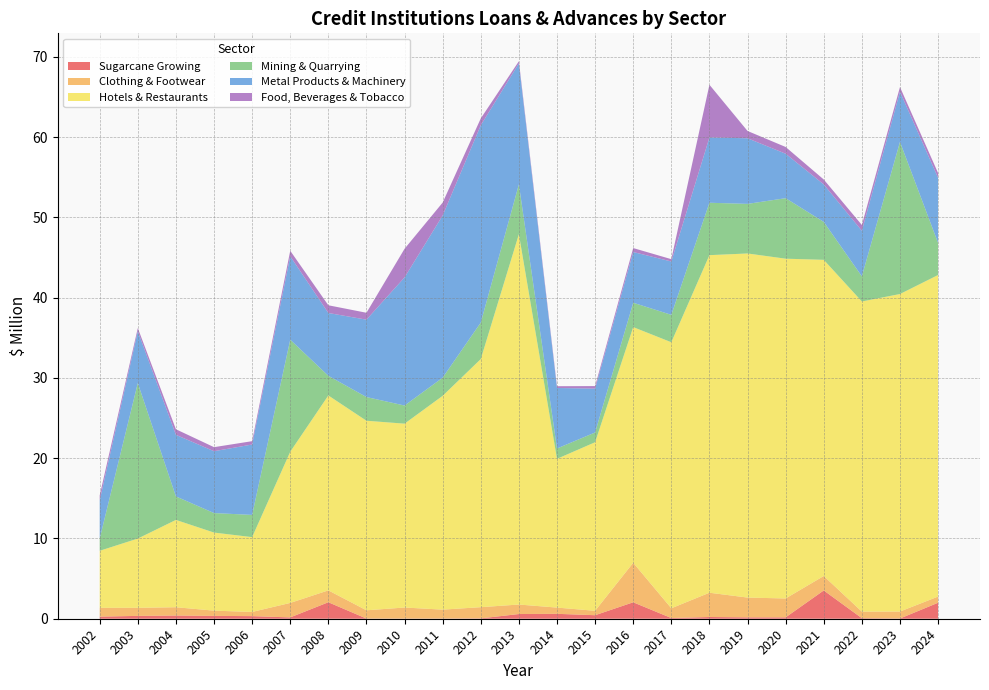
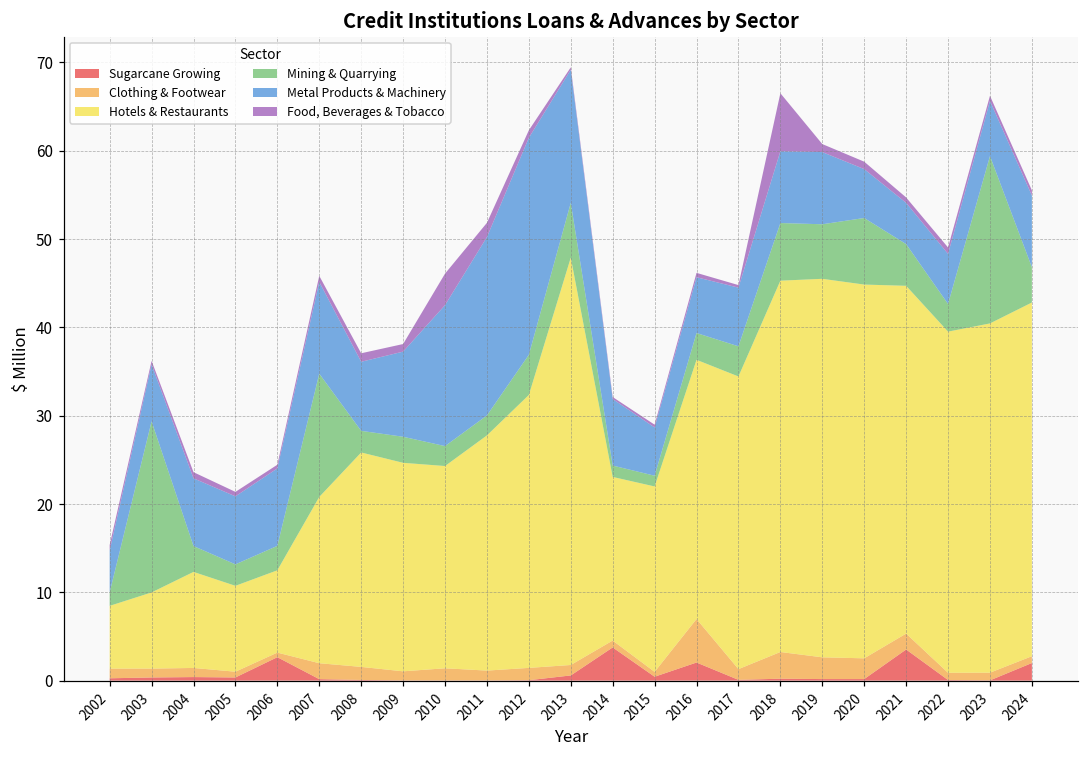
Sugarcane Growing, 2006: 0 -> 3
Sugarcane Growing, 2008: 2 -> 0
Sugarcane Growing, 2014: 1 -> 4
